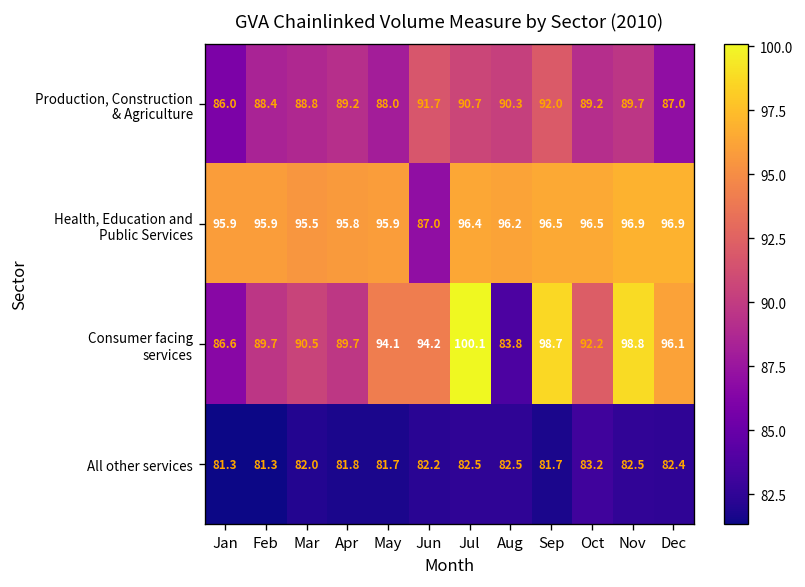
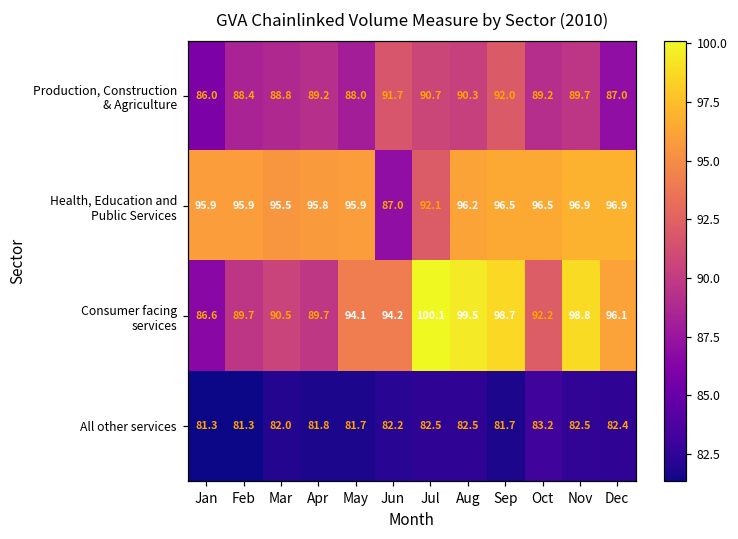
Health, Education and Public Services, Jul: 96.4 -> 92.1
Consumer facing services, Aug: 83.8 -> 99.5
